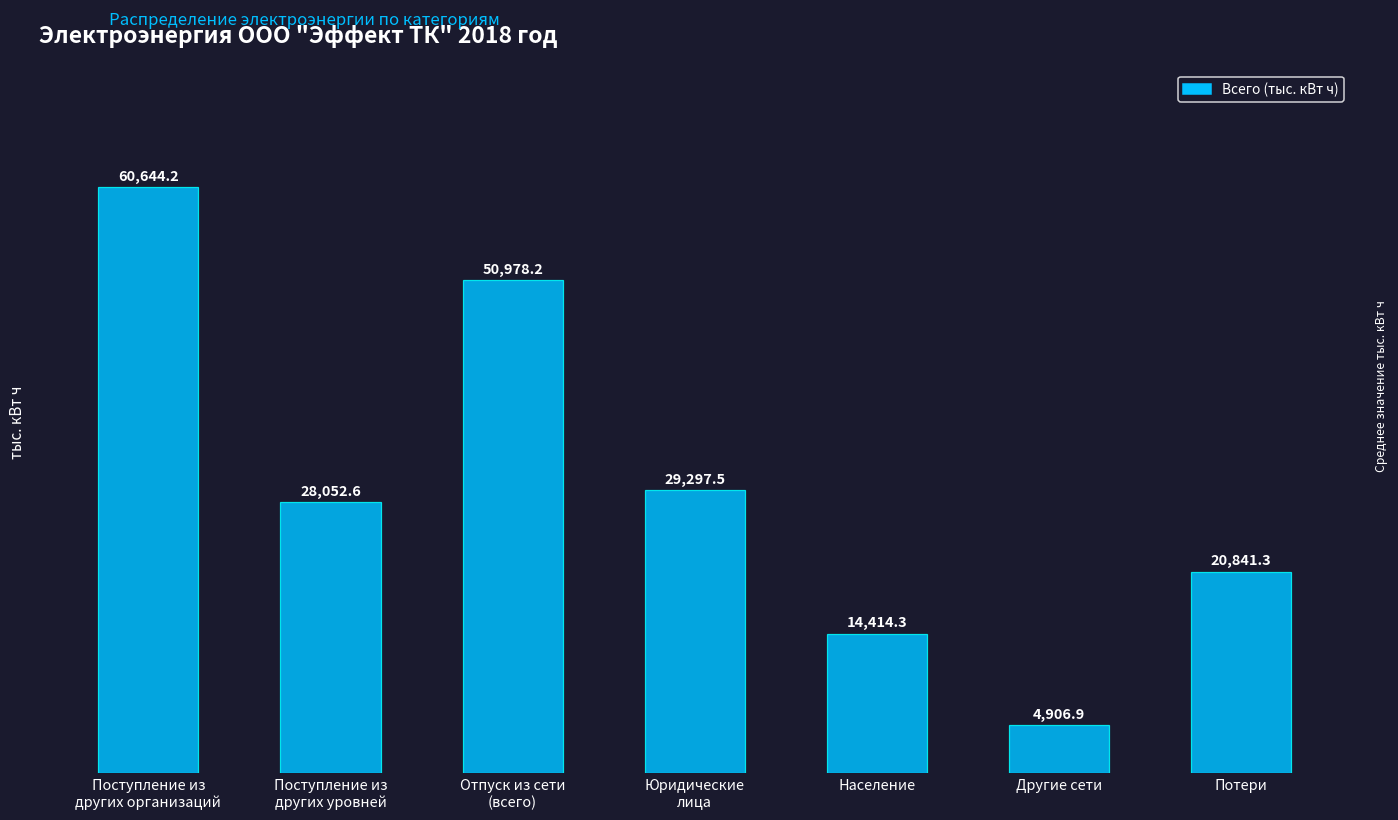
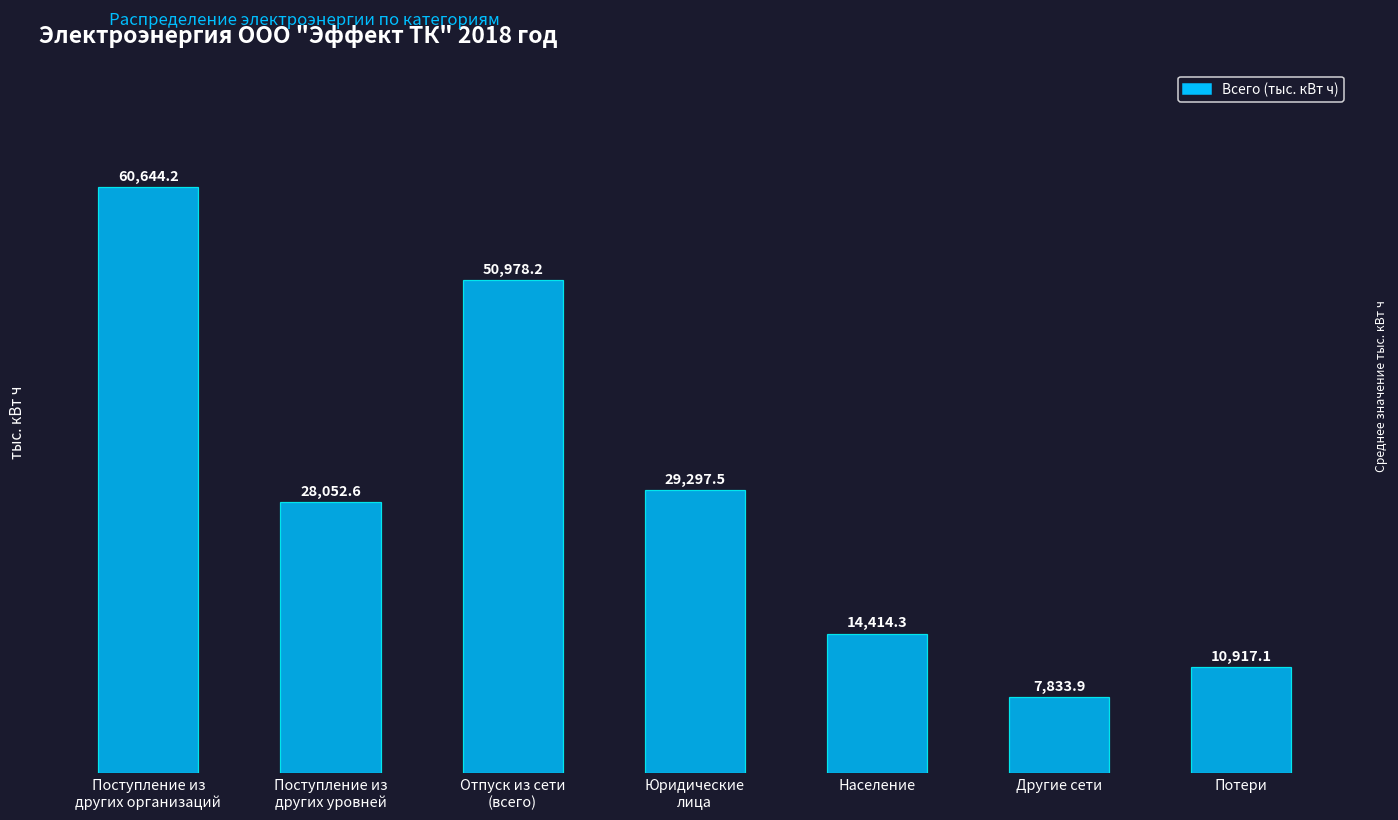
Другие сети: 4,906.9 -> 7,833.9
Потери: 20,841.3 -> 10,917.1
